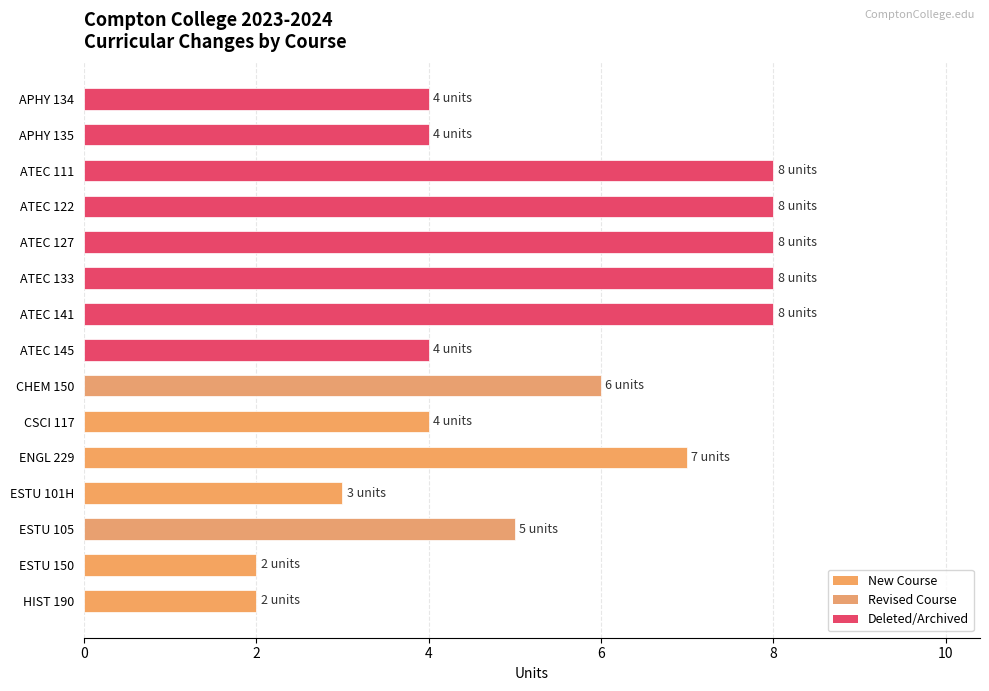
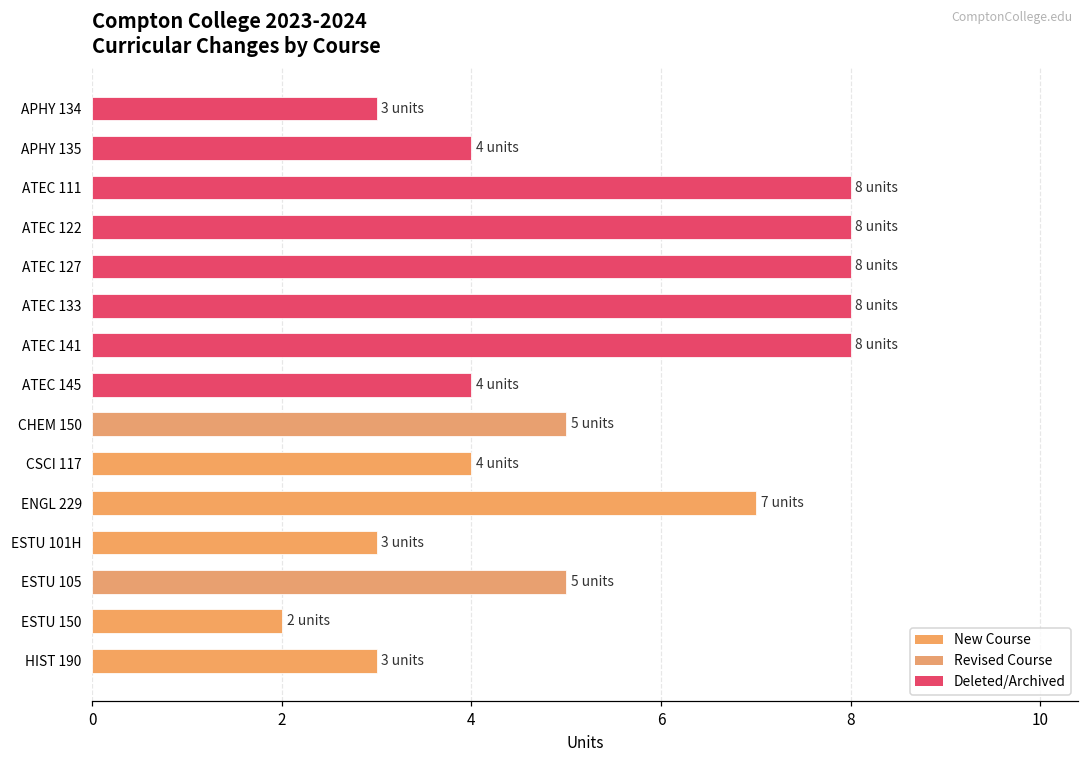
APHY 134: 4 -> 3
CHEM 150: 6 -> 5
HIST 190: 2 -> 3
